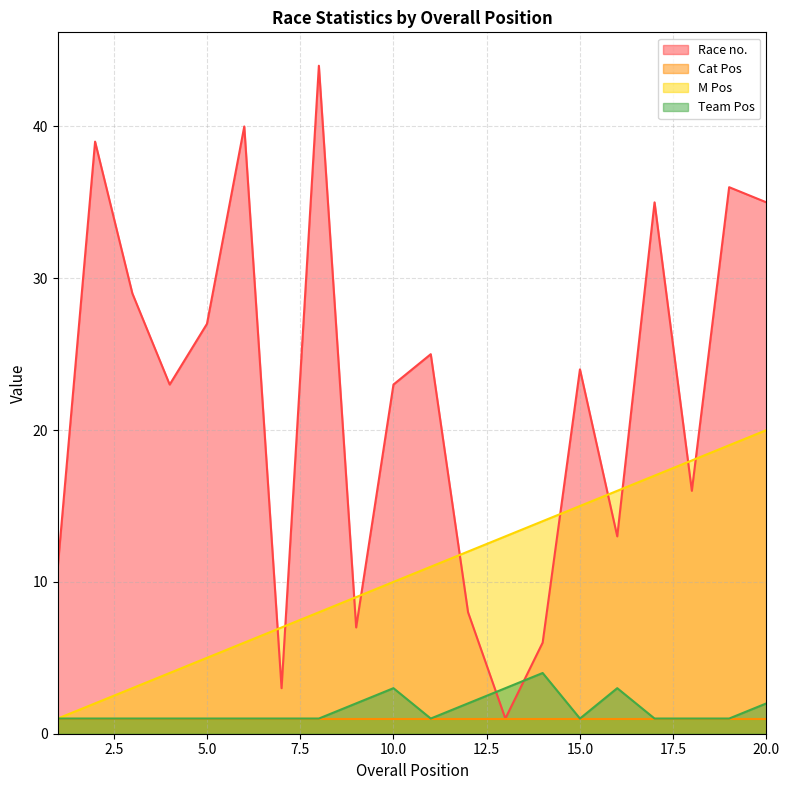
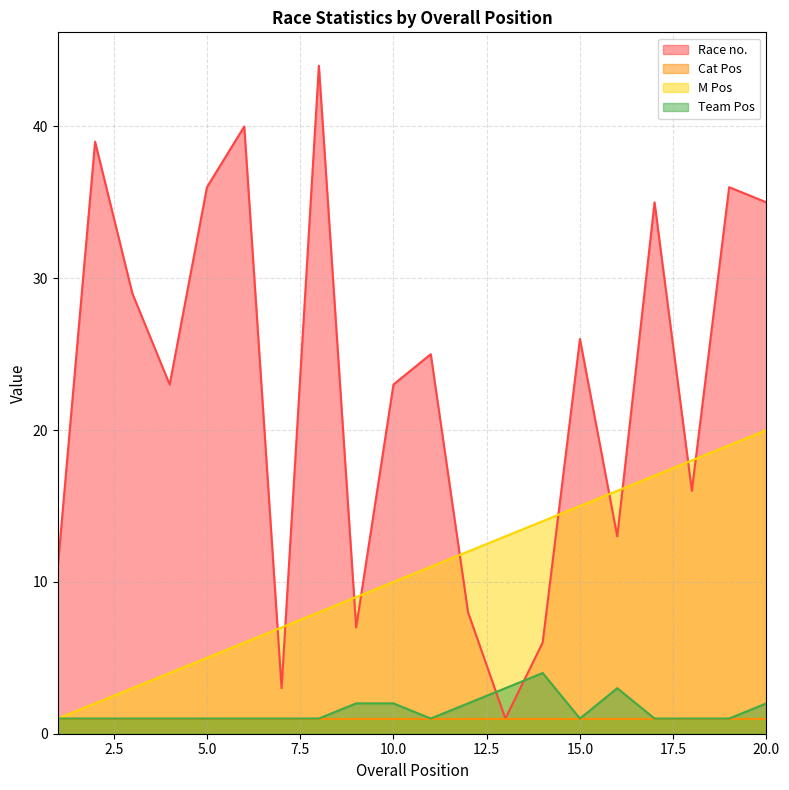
Race no., 5.0: 27 -> 36
Team Pos, 10.0: 3 -> 2
Race no., 15.0: 24 -> 26
